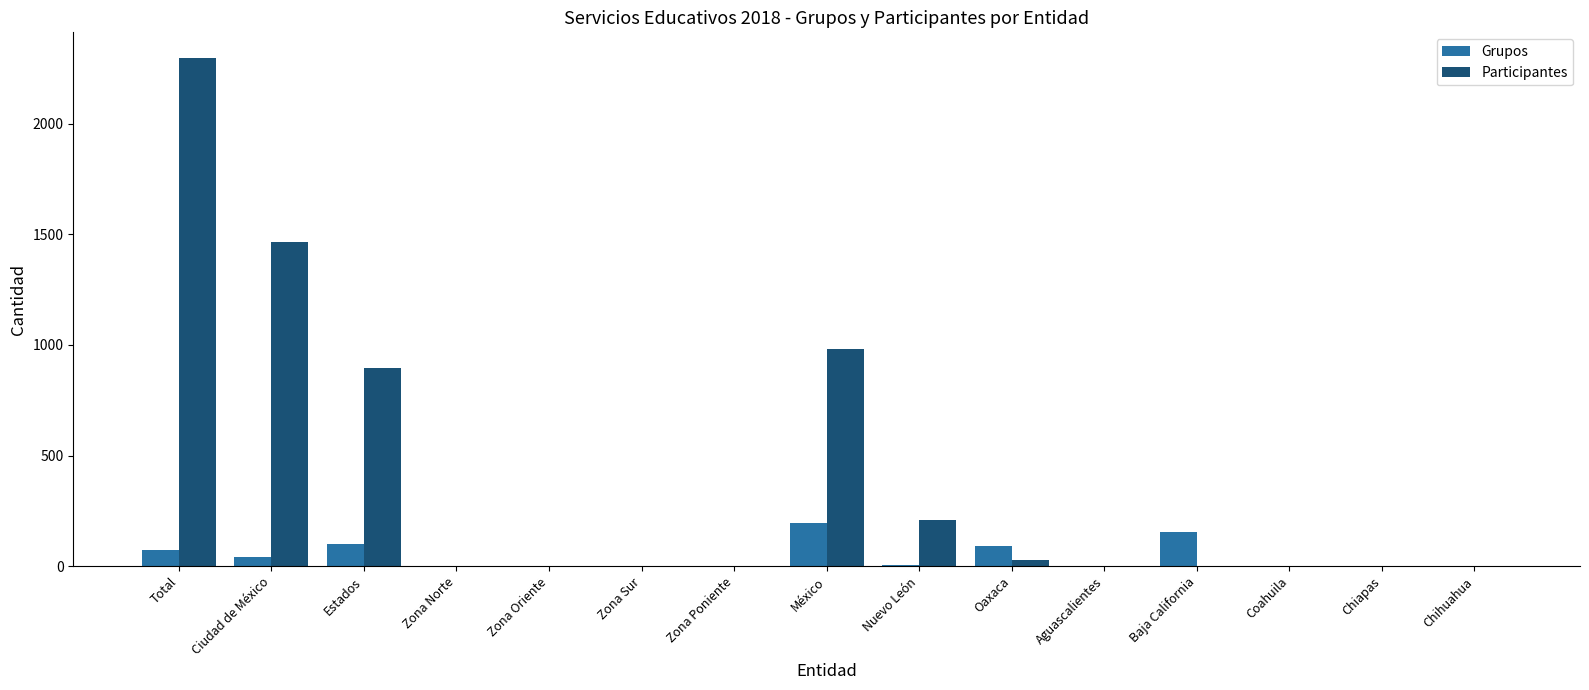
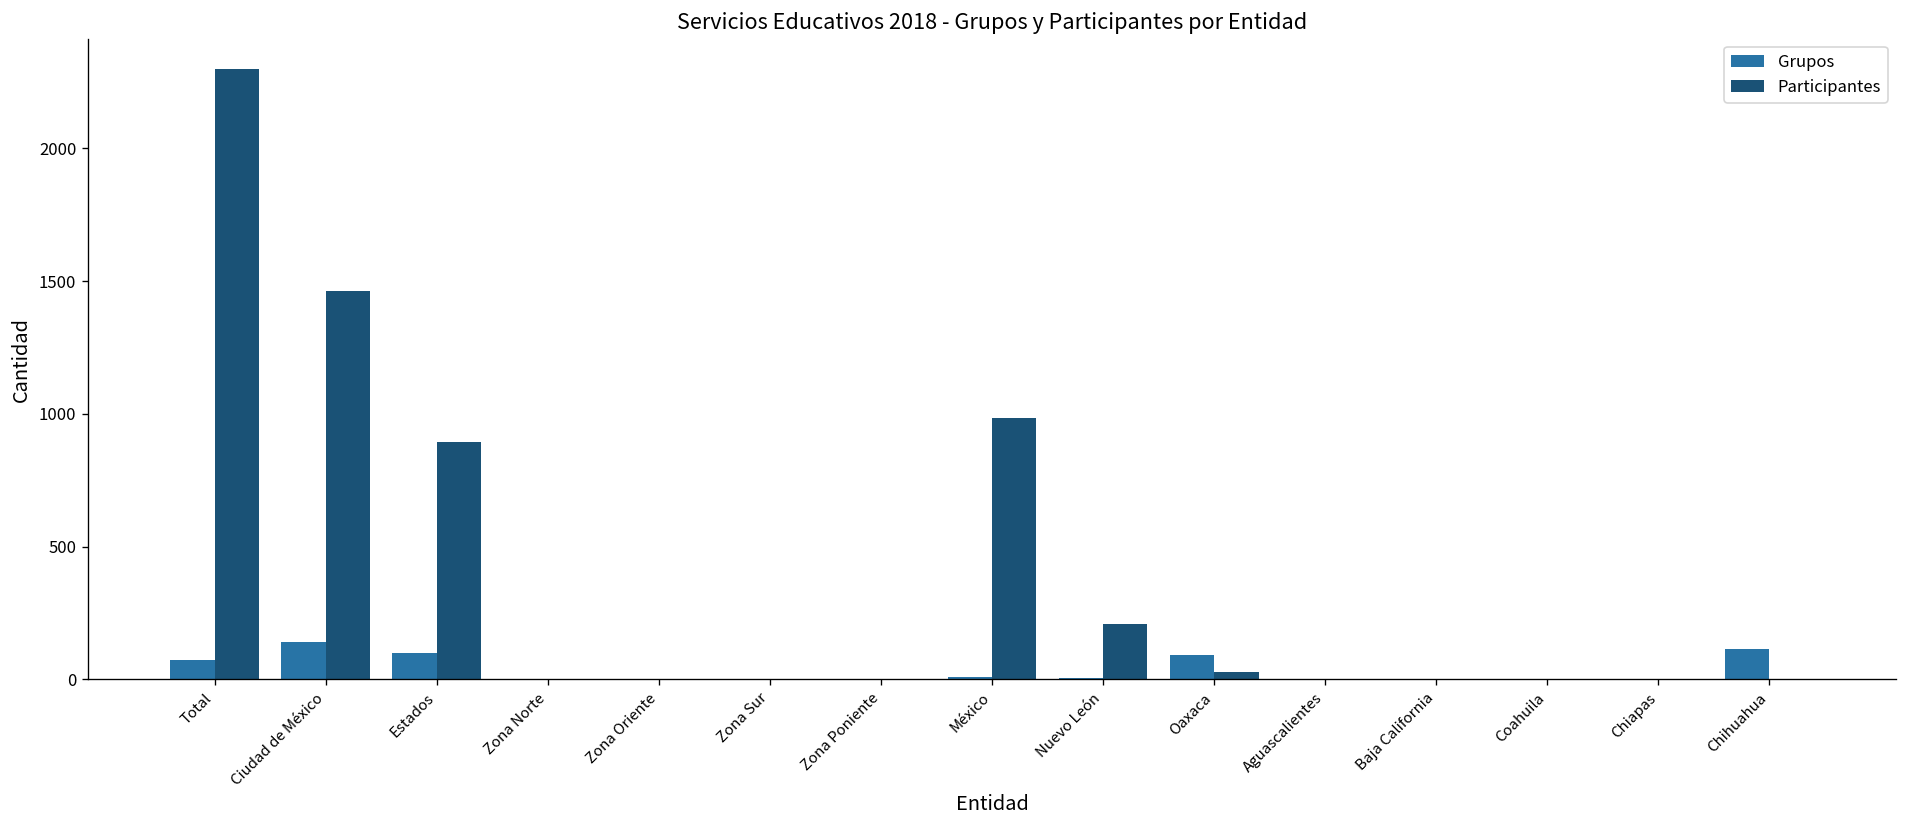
Grupos, Ciudad de México: 40 -> 140
Grupos, México: 200 -> 10
Grupos, Baja California: 160 -> 0
Grupos, Chihuahua: 0 -> 110
